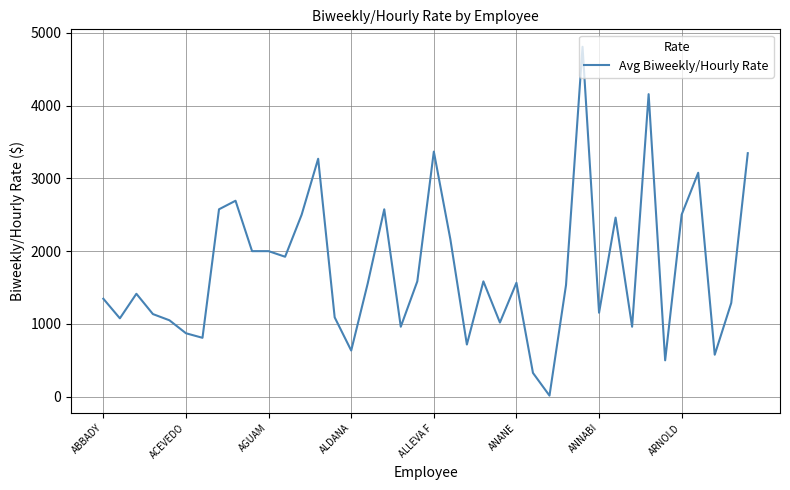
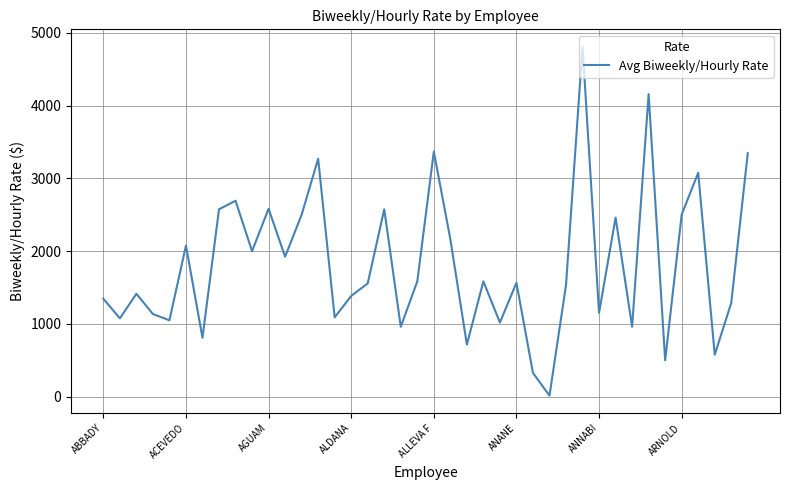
ACEVEDO: 900 -> 2100
AGUAM: 2000 -> 2600
ALDANA: 600 -> 1400
